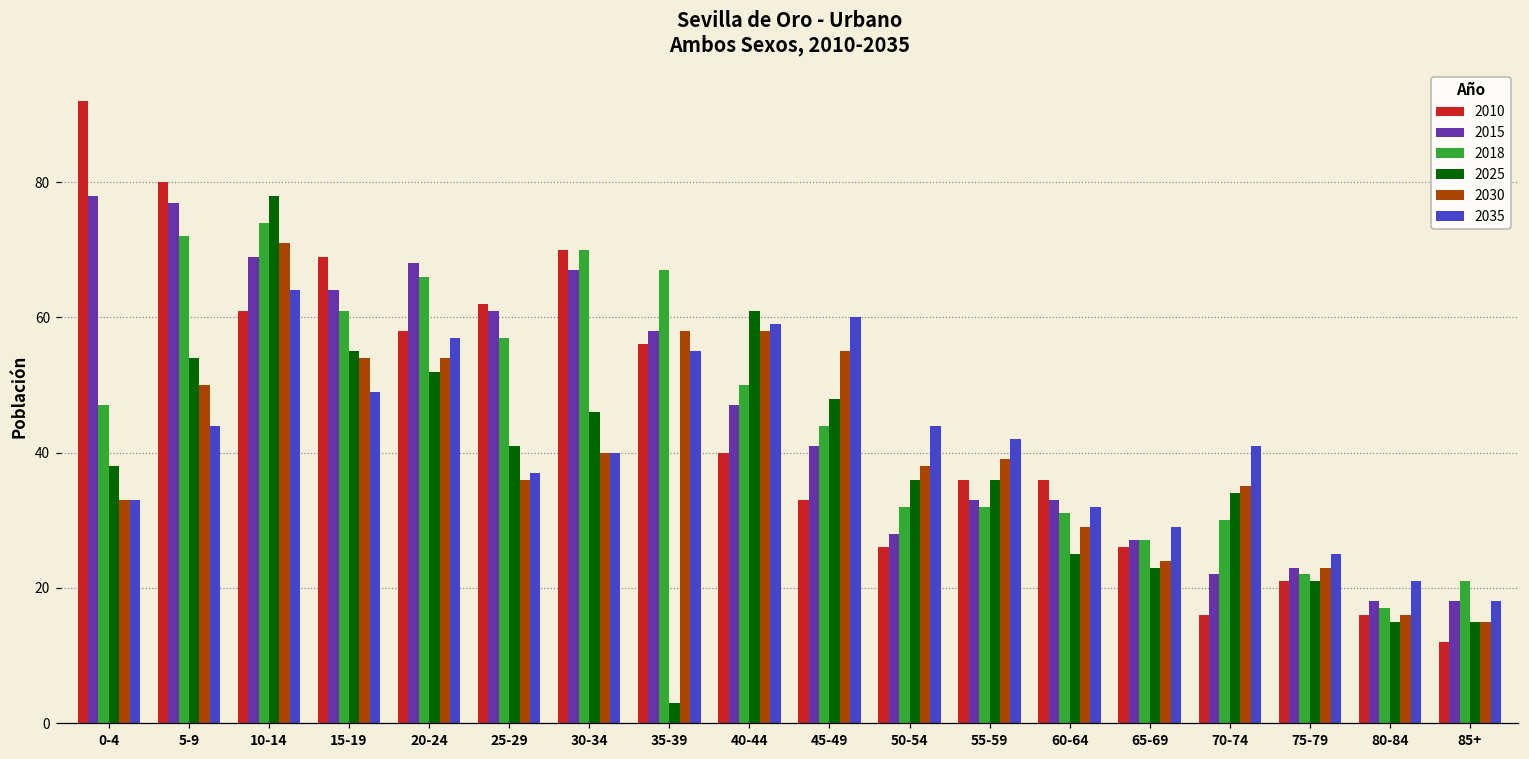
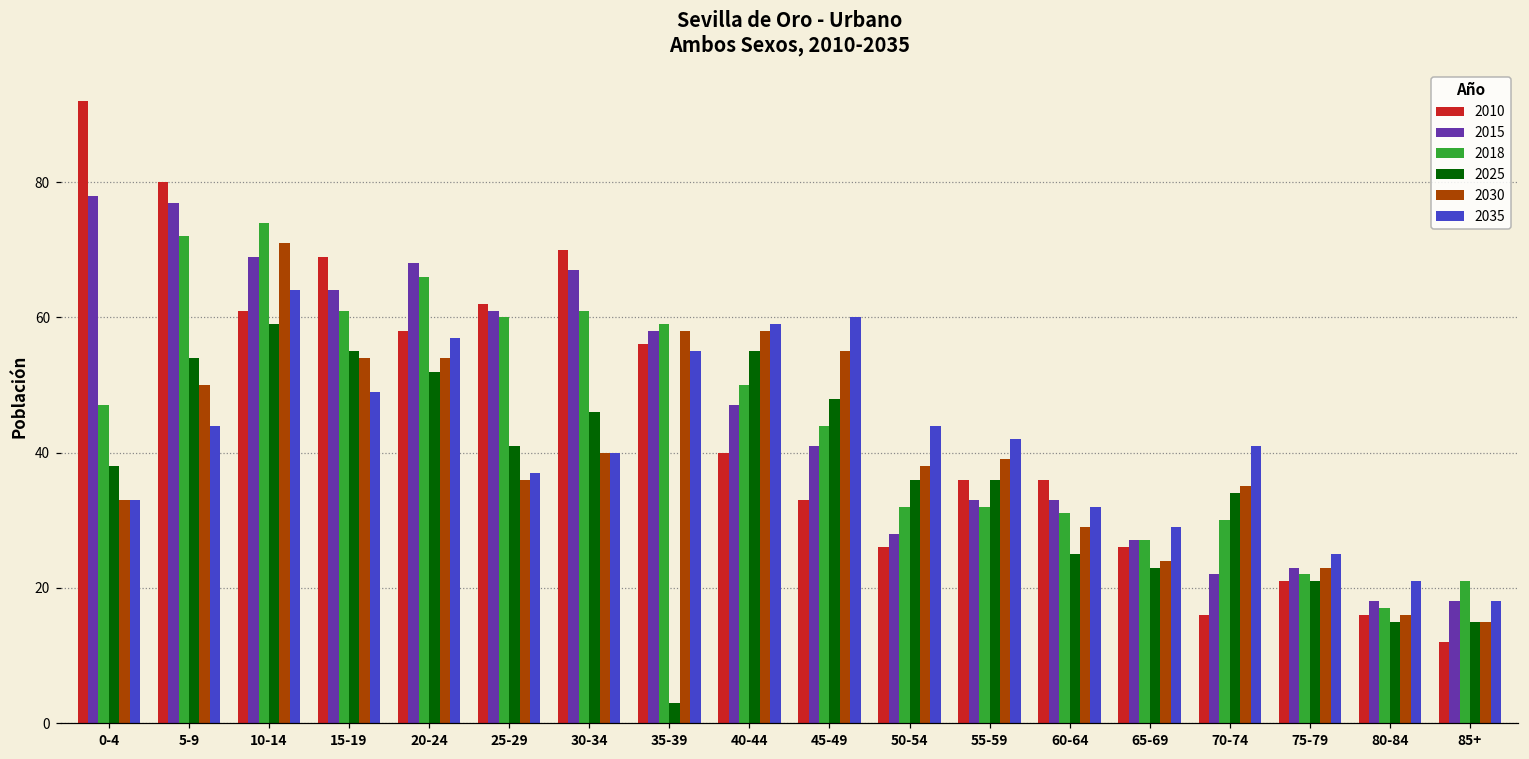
2025, 10-14: 78 -> 59
2018, 25-29: 57 -> 60
2018, 30-34: 70 -> 61
2018, 35-39: 67 -> 59
2025, 40-44: 61 -> 55
